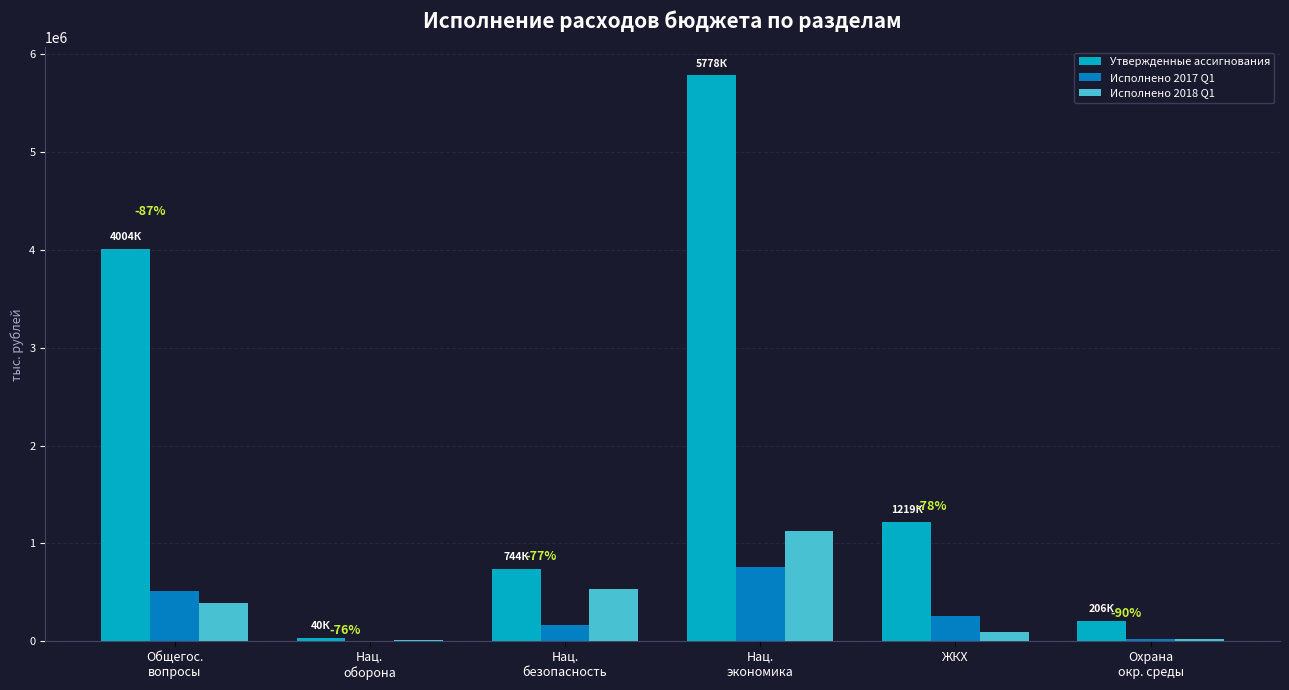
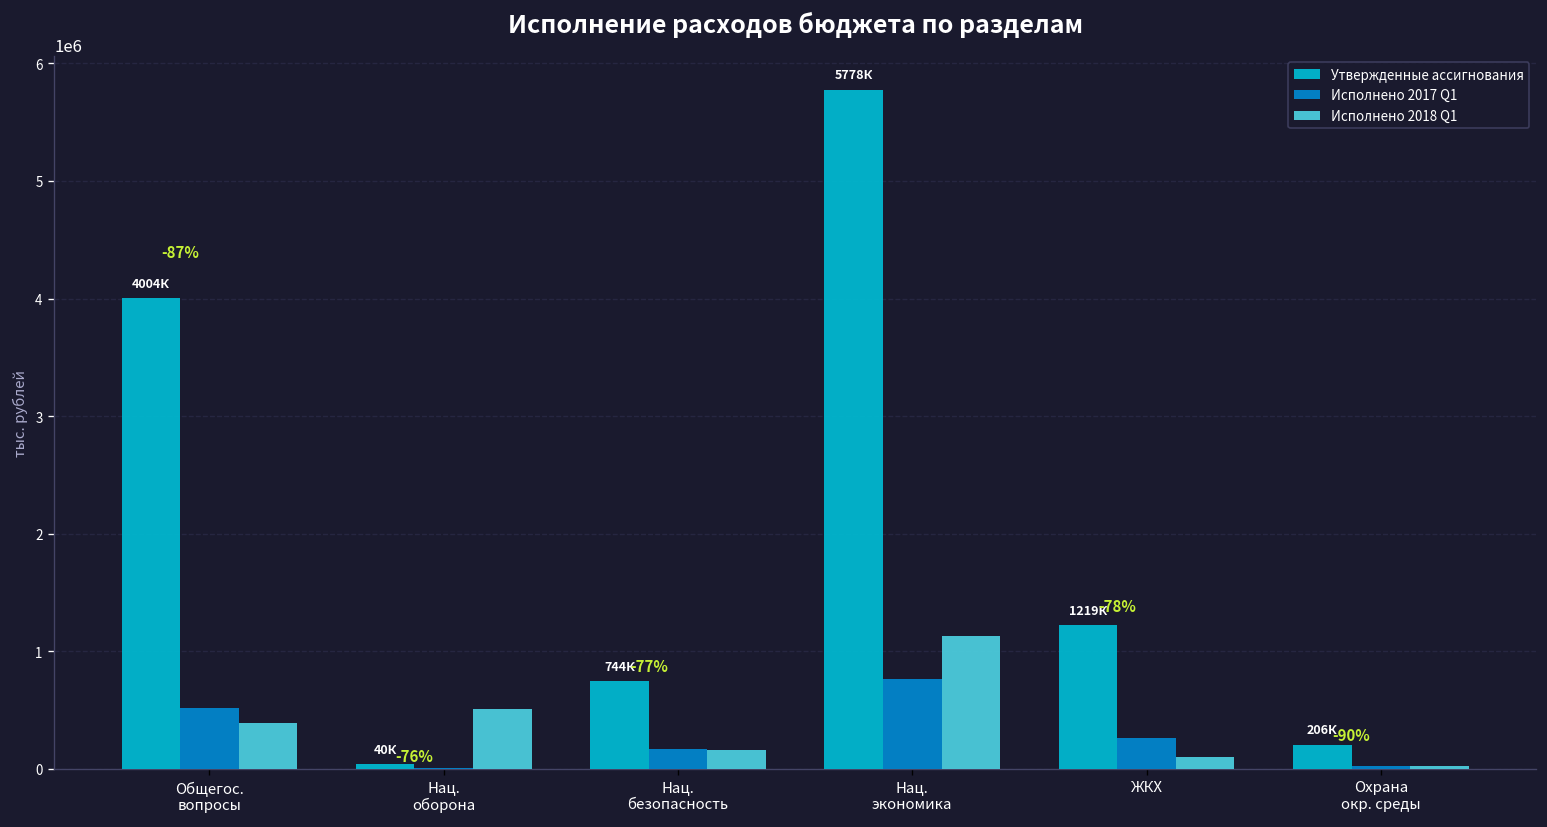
Исполнено 2018 Q1, Нац. оборона: 0 -> 500000
Исполнено 2018 Q1, Нац. безопасность: 500000 -> 200000
